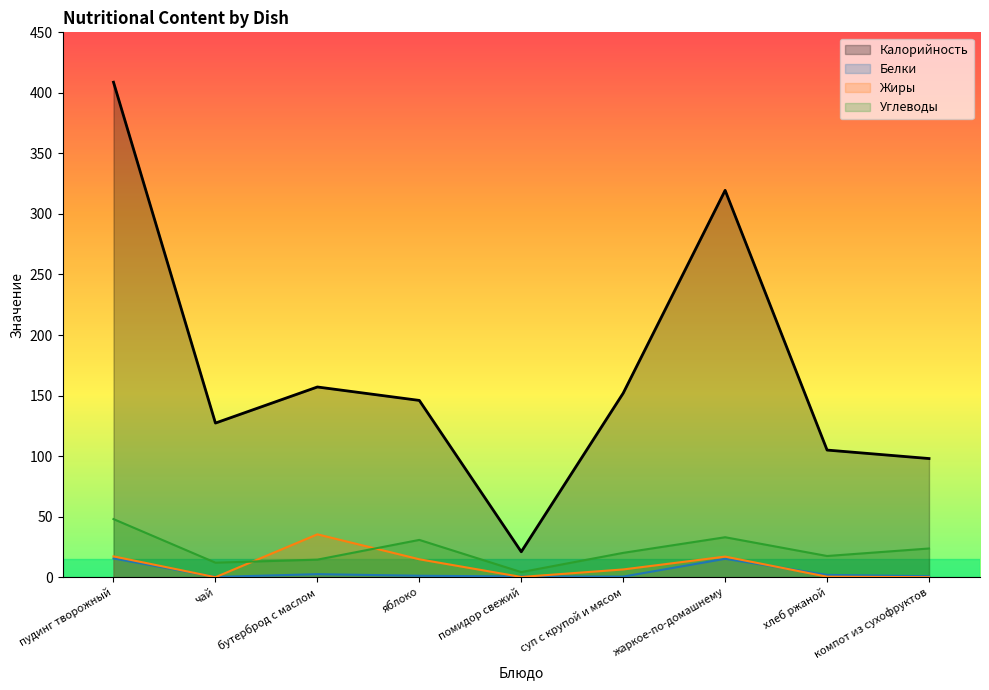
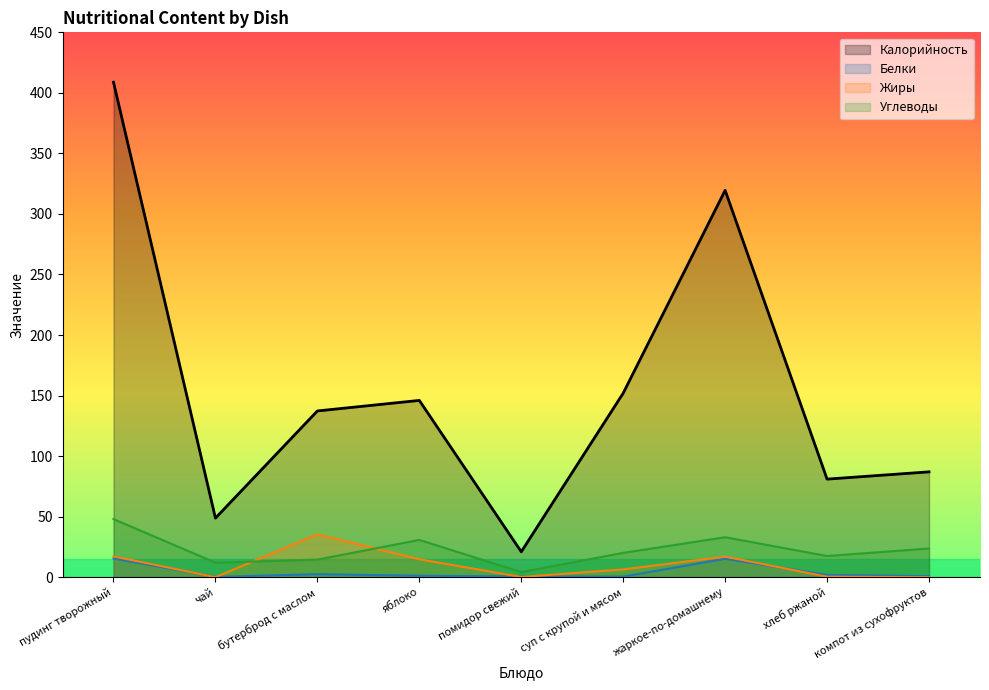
Калорийность, чай: 127 -> 49
Калорийность, бутерброд с маслом: 157 -> 137
Калорийность, хлеб ржаной: 105 -> 81
Калорийность, компот из сухофруктов: 98 -> 87
